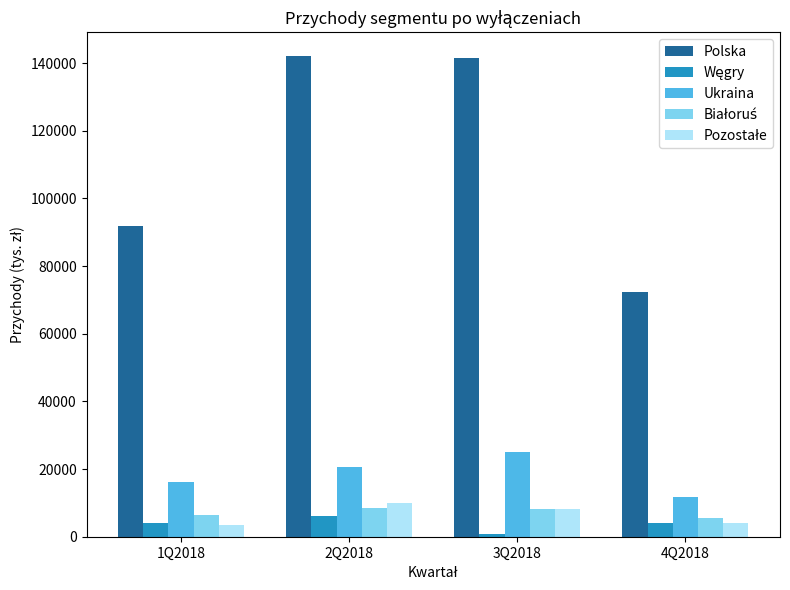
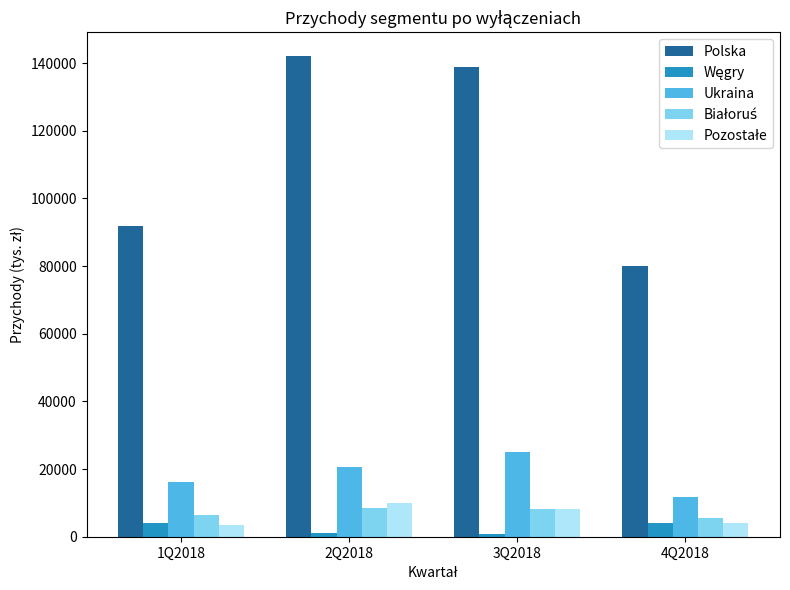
Węgry, 2Q2018: 6000 -> 1000
Polska, 3Q2018: 142000 -> 139000
Polska, 4Q2018: 72000 -> 80000
